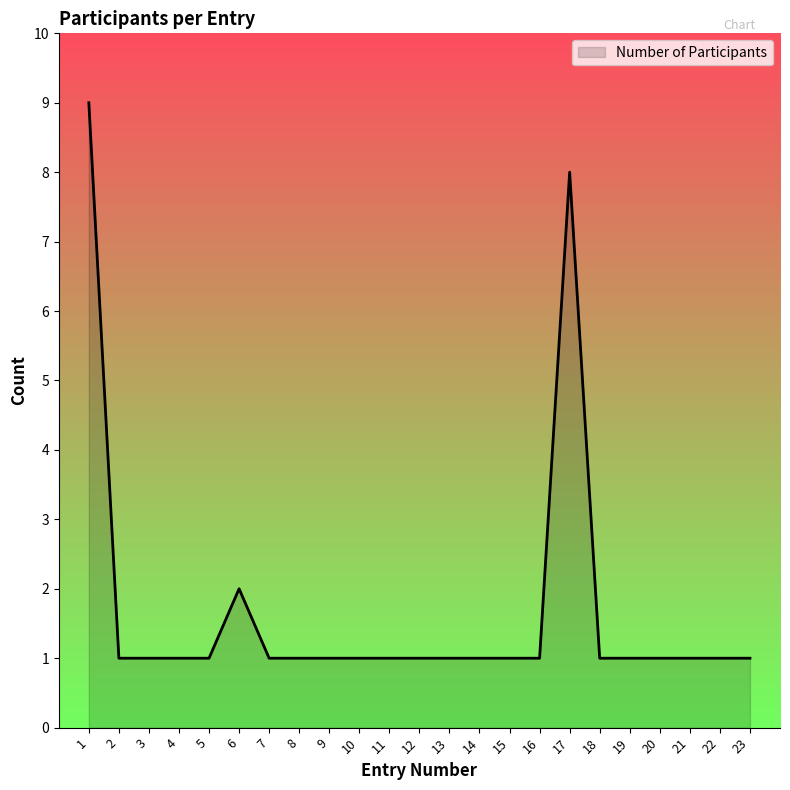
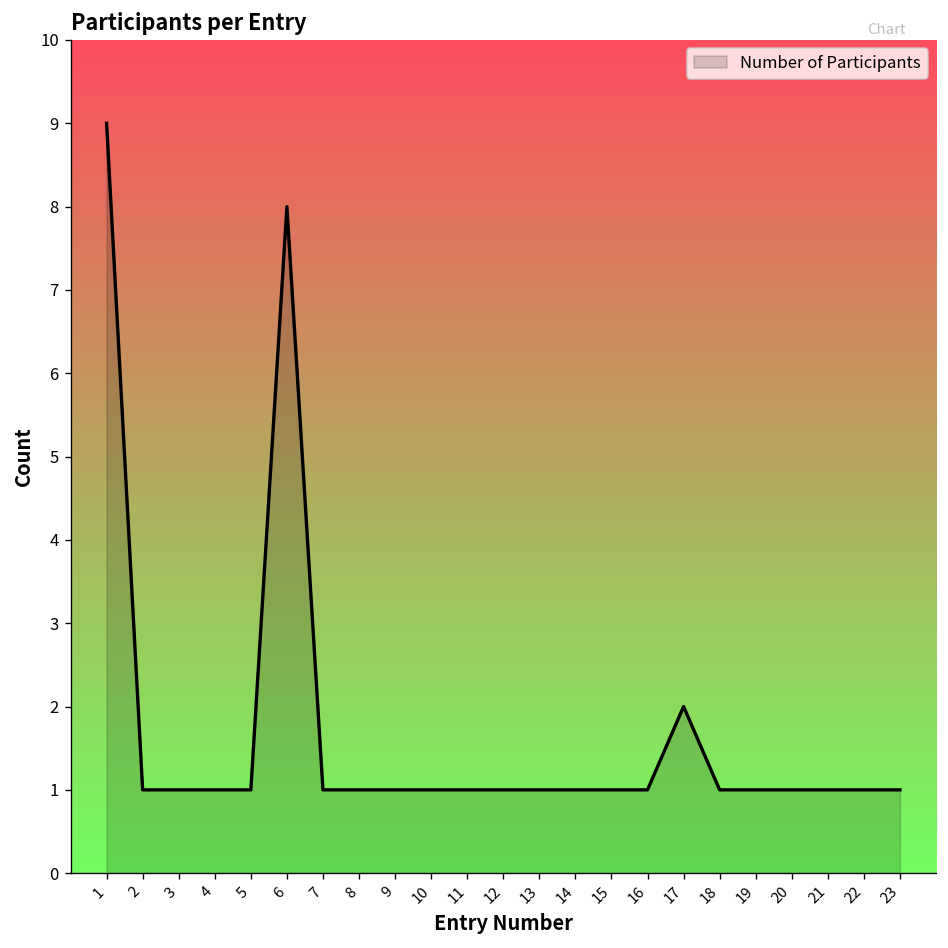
6: 2 -> 8
17: 8 -> 2
